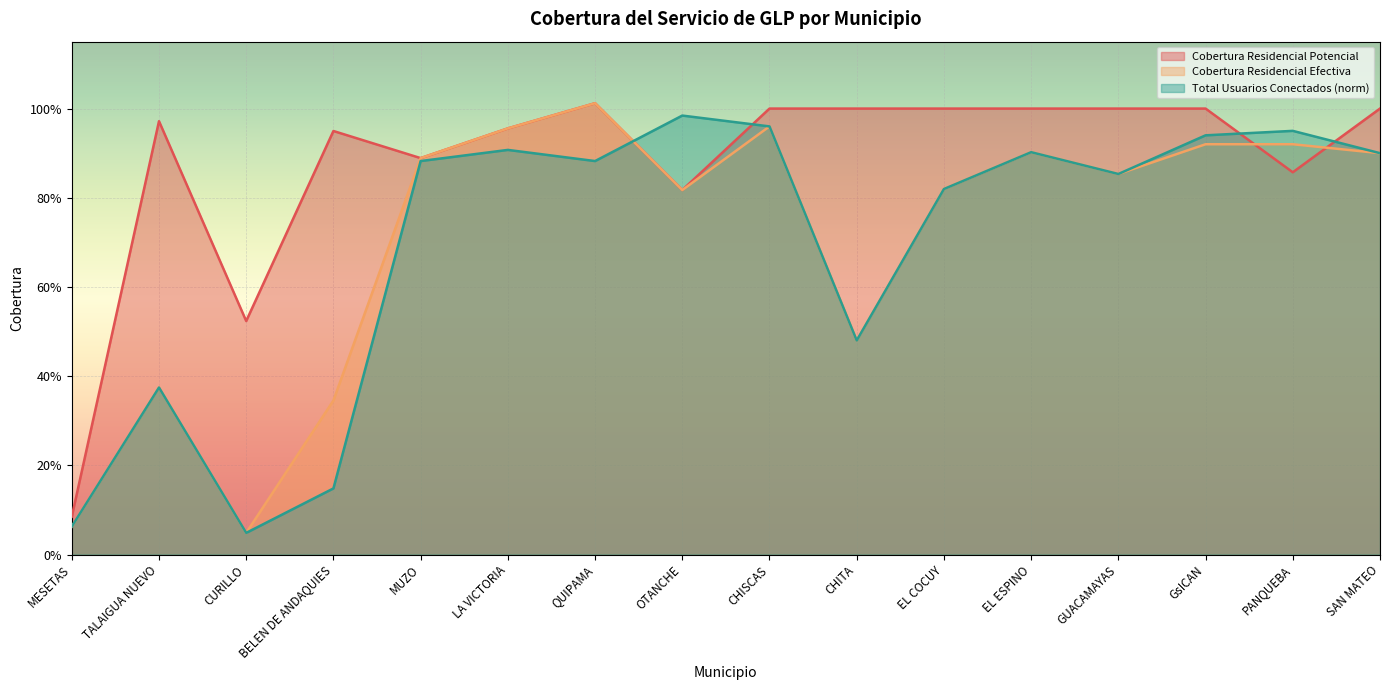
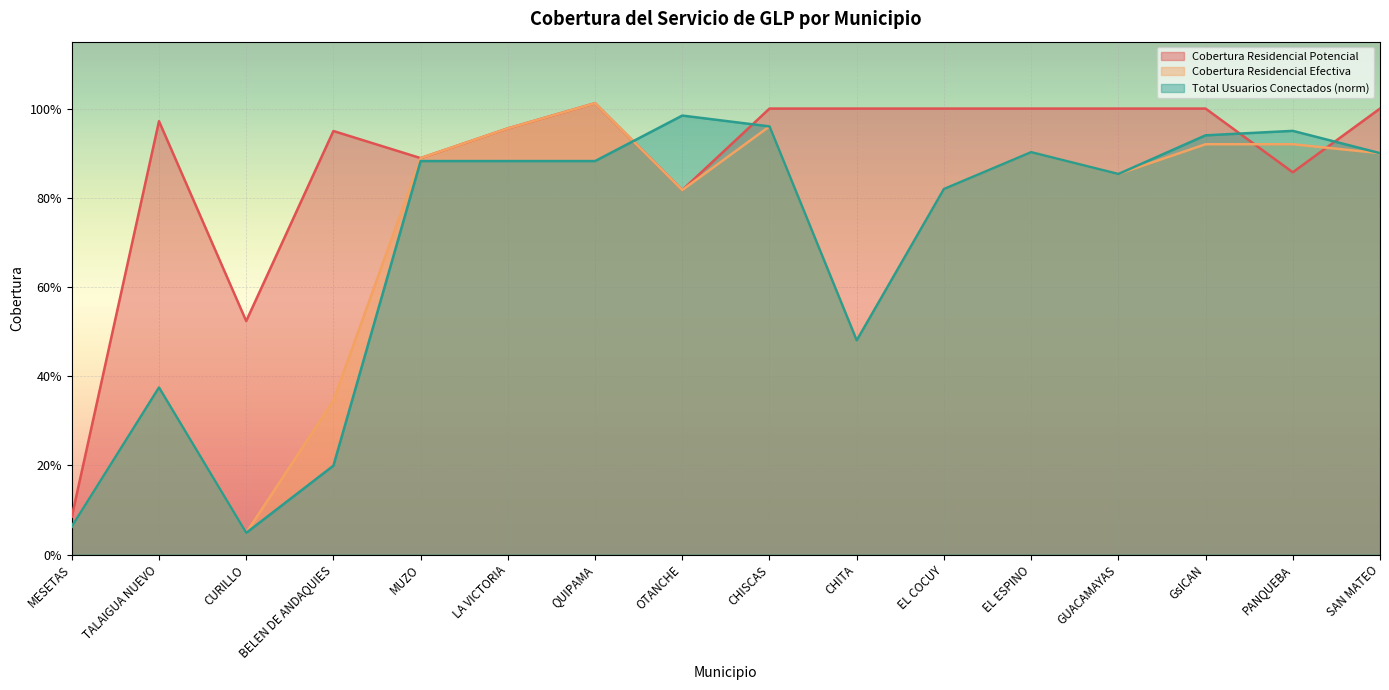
Total Usuarios Conectados (norm), BELEN DE ANDAQUIES: 15% -> 20%
Total Usuarios Conectados (norm), LA VICTORIA: 91% -> 88%
